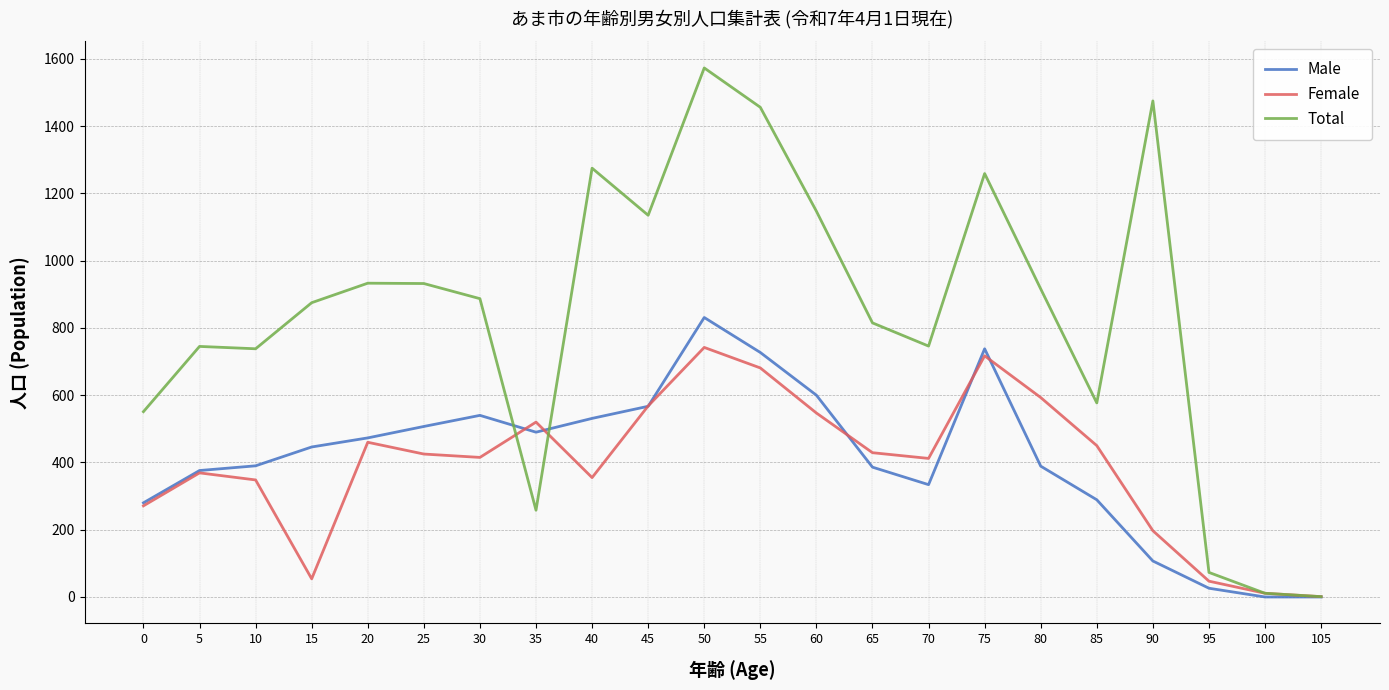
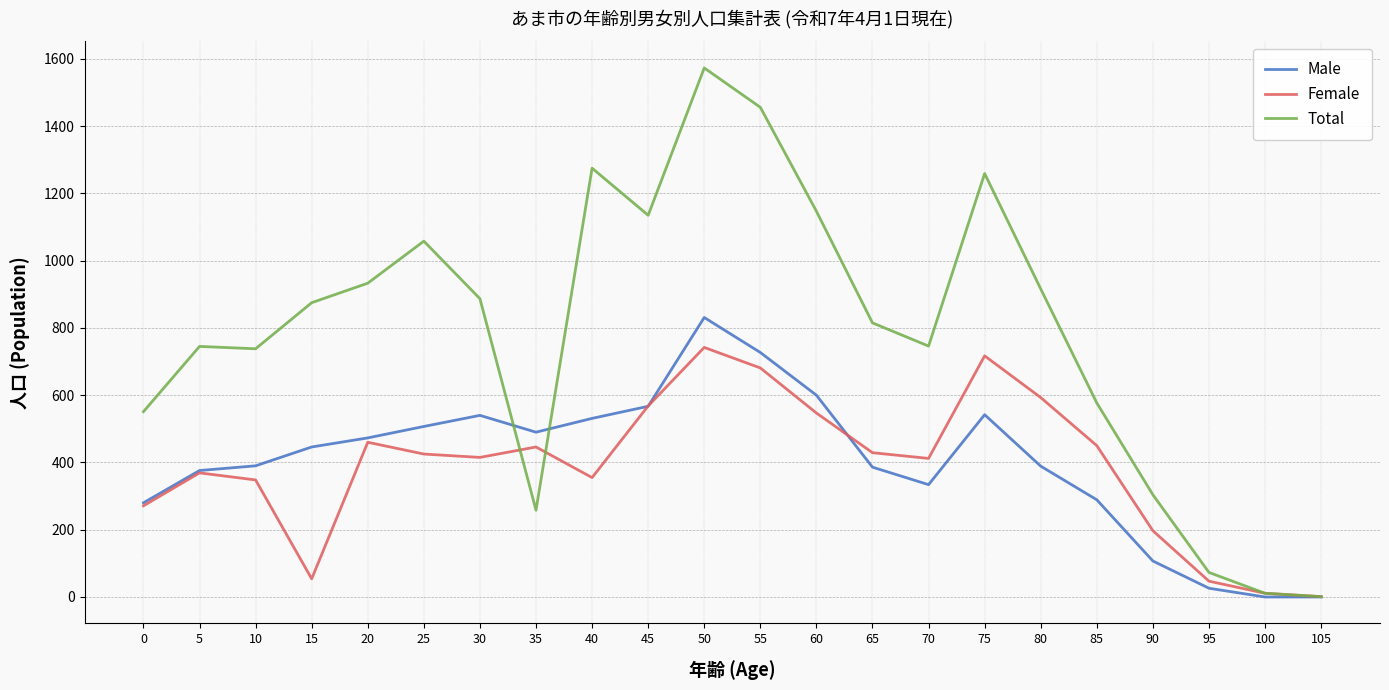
Total, 25: 930 -> 1060
Female, 35: 520 -> 450
Male, 75: 740 -> 540
Total, 90: 1480 -> 300
